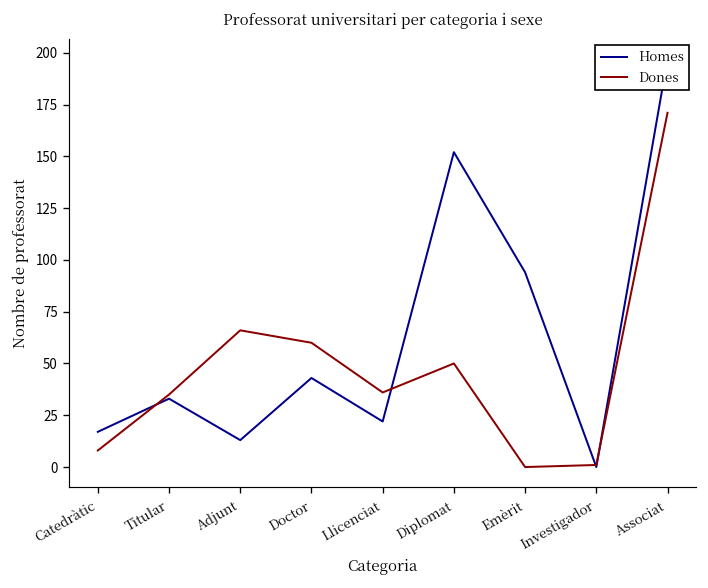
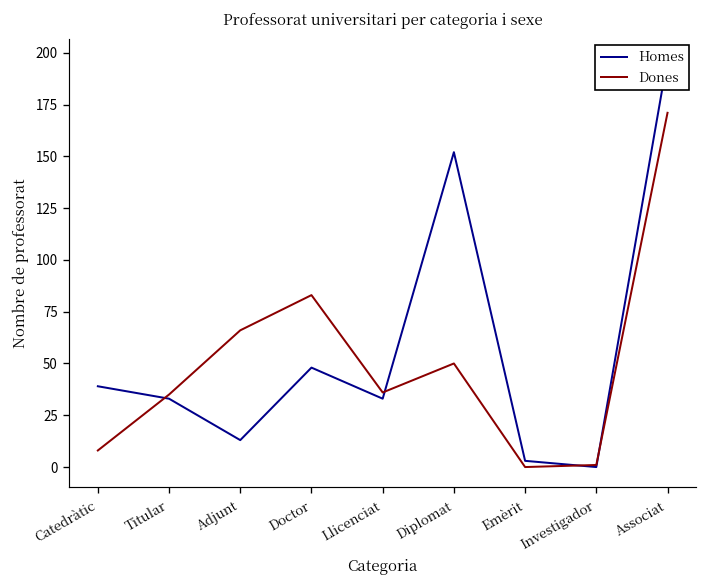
Homes, Catedràtic: 17 -> 39
Homes, Doctor: 43 -> 48
Dones, Doctor: 60 -> 83
Homes, Llicenciat: 22 -> 33
Homes, Emèrit: 94 -> 3
